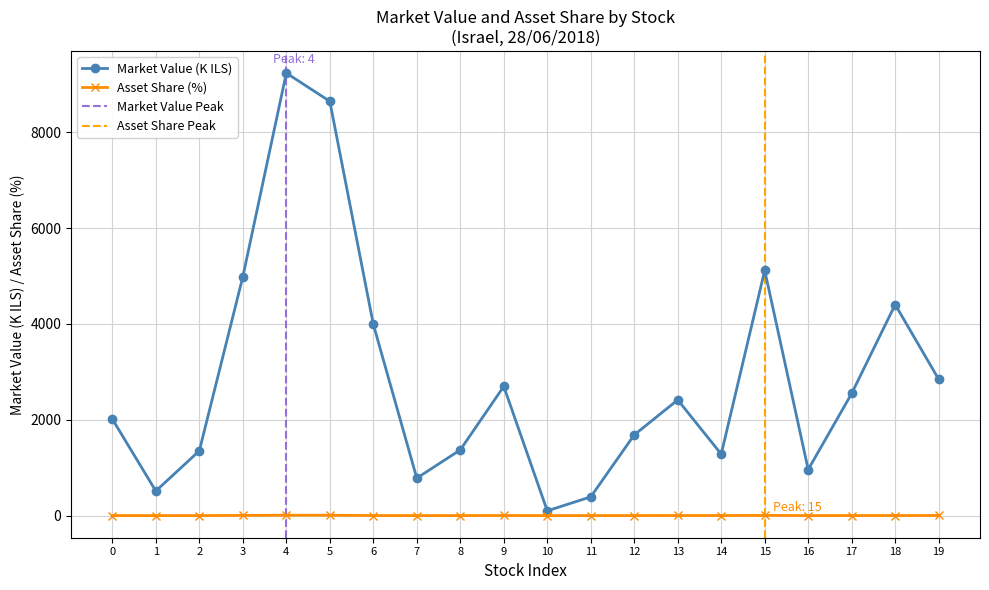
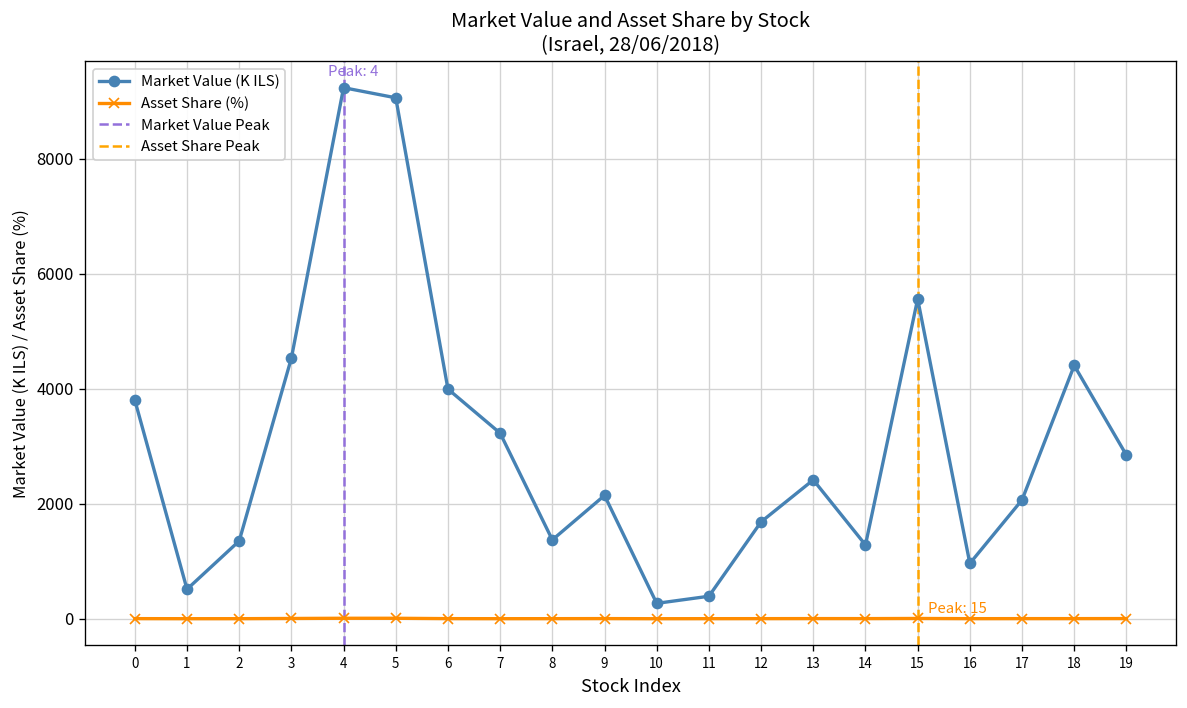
Market Value (K ILS), 0: 2000 -> 3800
Market Value (K ILS), 3: 5000 -> 4500
Market Value (K ILS), 5: 8600 -> 9100
Market Value (K ILS), 7: 800 -> 3200
Market Value (K ILS), 9: 2700 -> 2100
Market Value (K ILS), 10: 100 -> 300
Market Value (K ILS), 15: 5100 -> 5600
Market Value (K ILS), 17: 2600 -> 2100
